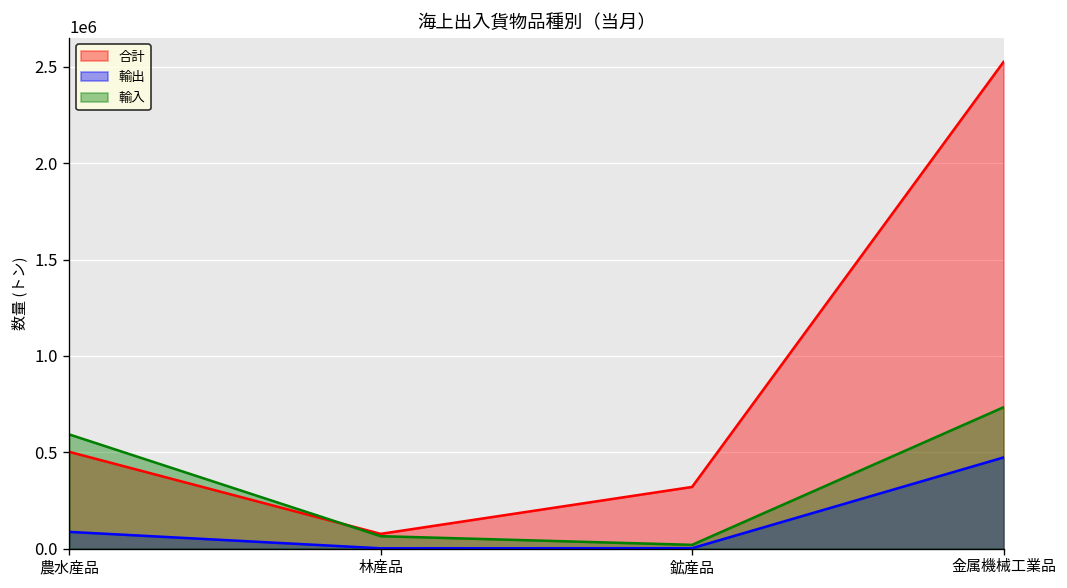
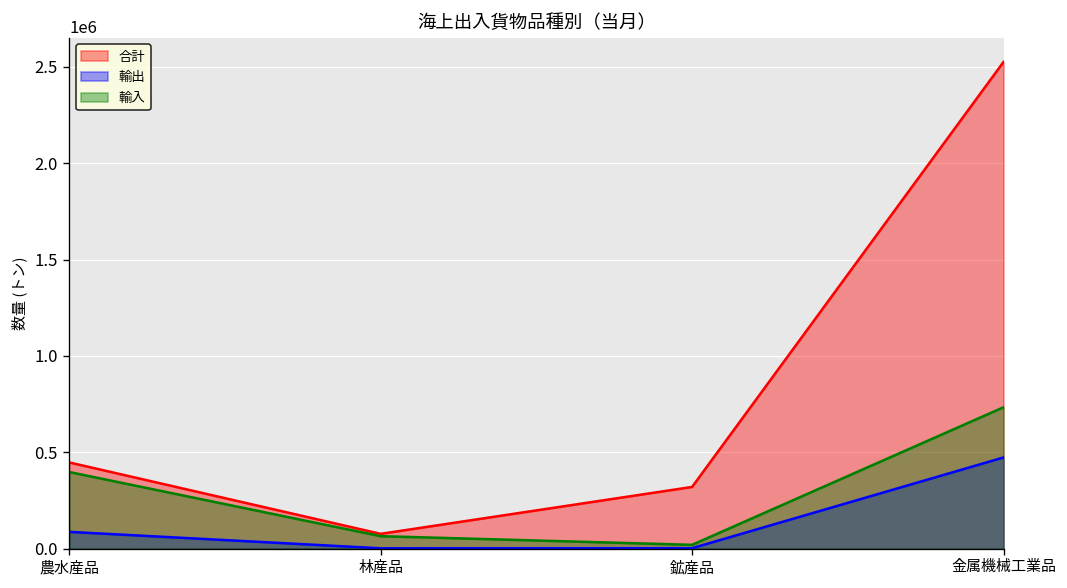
合計, 農水産品: 500000 -> 450000
輸入, 農水産品: 590000 -> 400000
